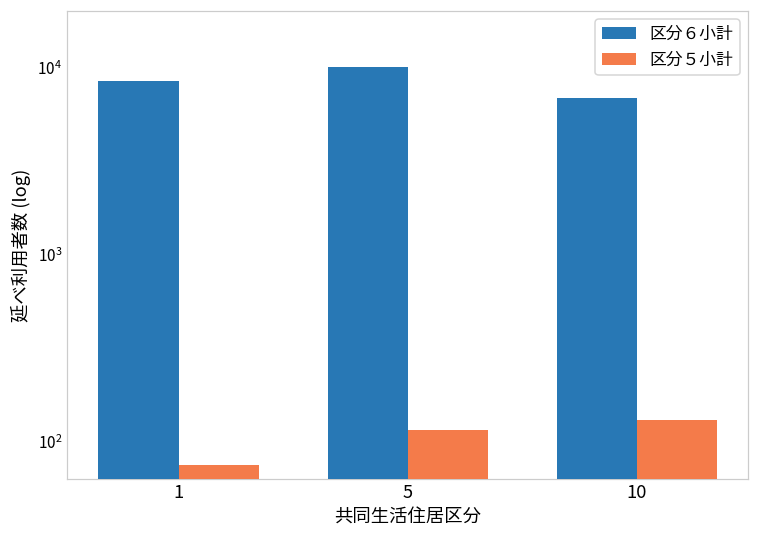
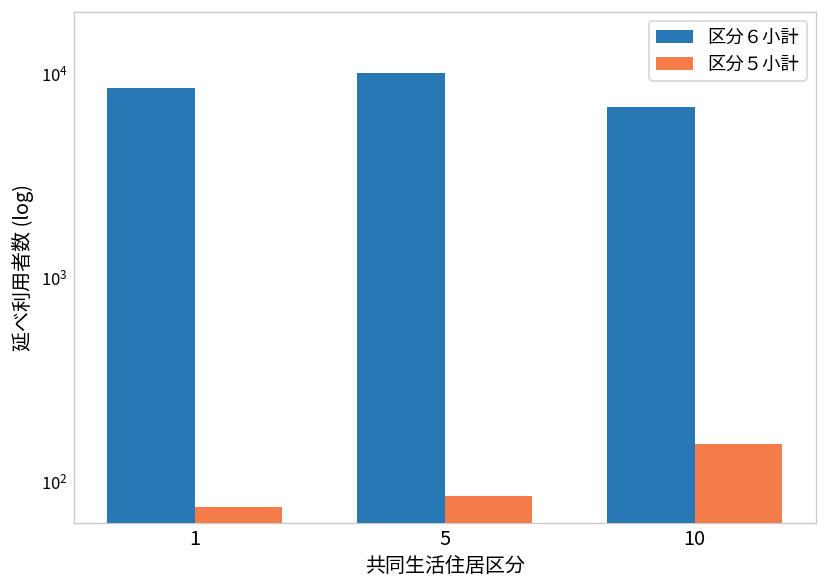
区分５小計, 5: 120 -> 90
区分５小計, 10: 130 -> 150
